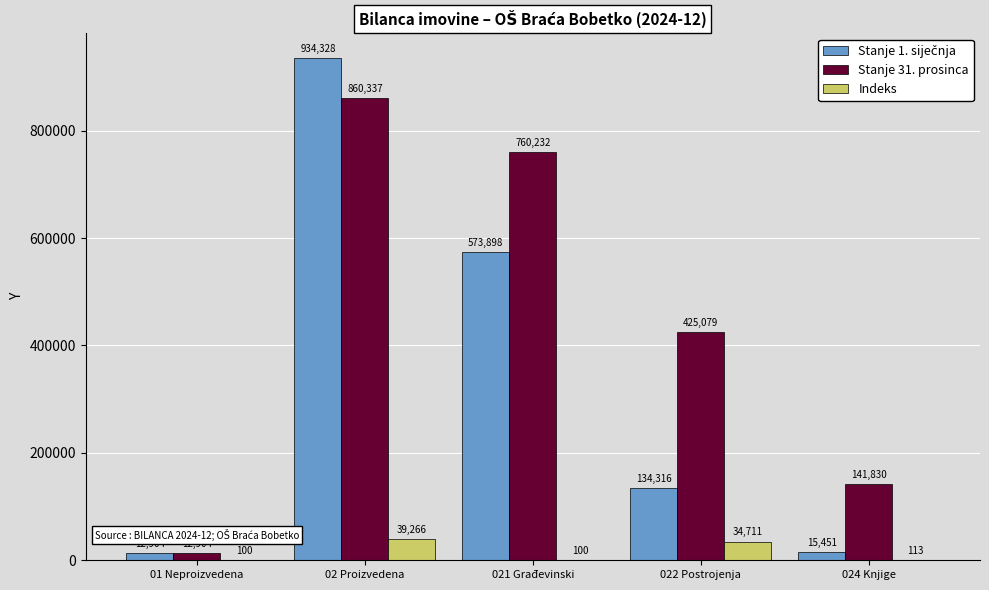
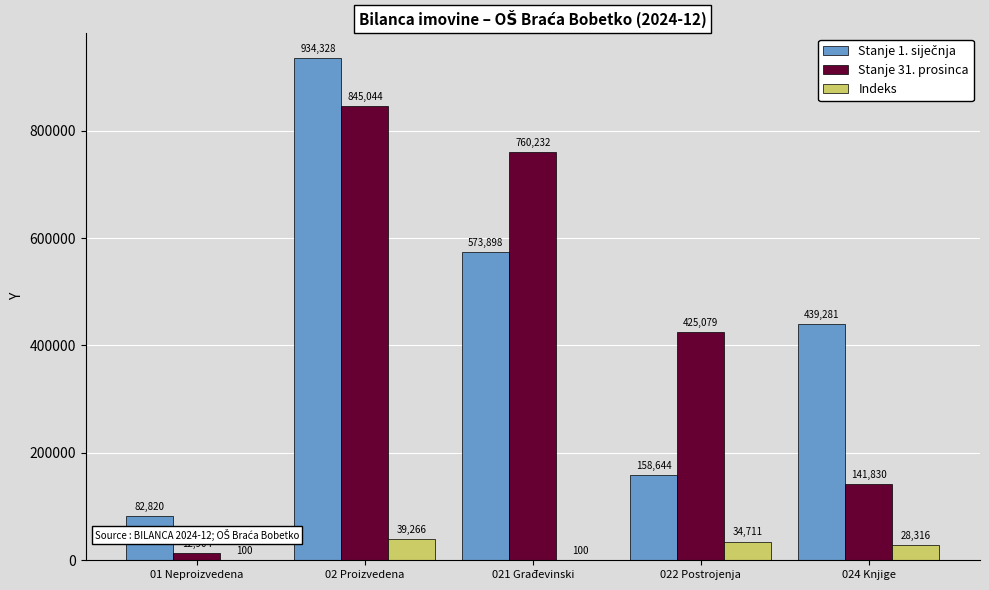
Stanje 1. siječnja, 01 Neproizvedena: 10000 -> 80000
Stanje 31. prosinca, 02 Proizvedena: 860,337 -> 845,044
Stanje 1. siječnja, 022 Postrojenja: 134,316 -> 158,644
Stanje 1. siječnja, 024 Knjige: 15,451 -> 439,281
Indeks, 024 Knjige: 113 -> 28,316
